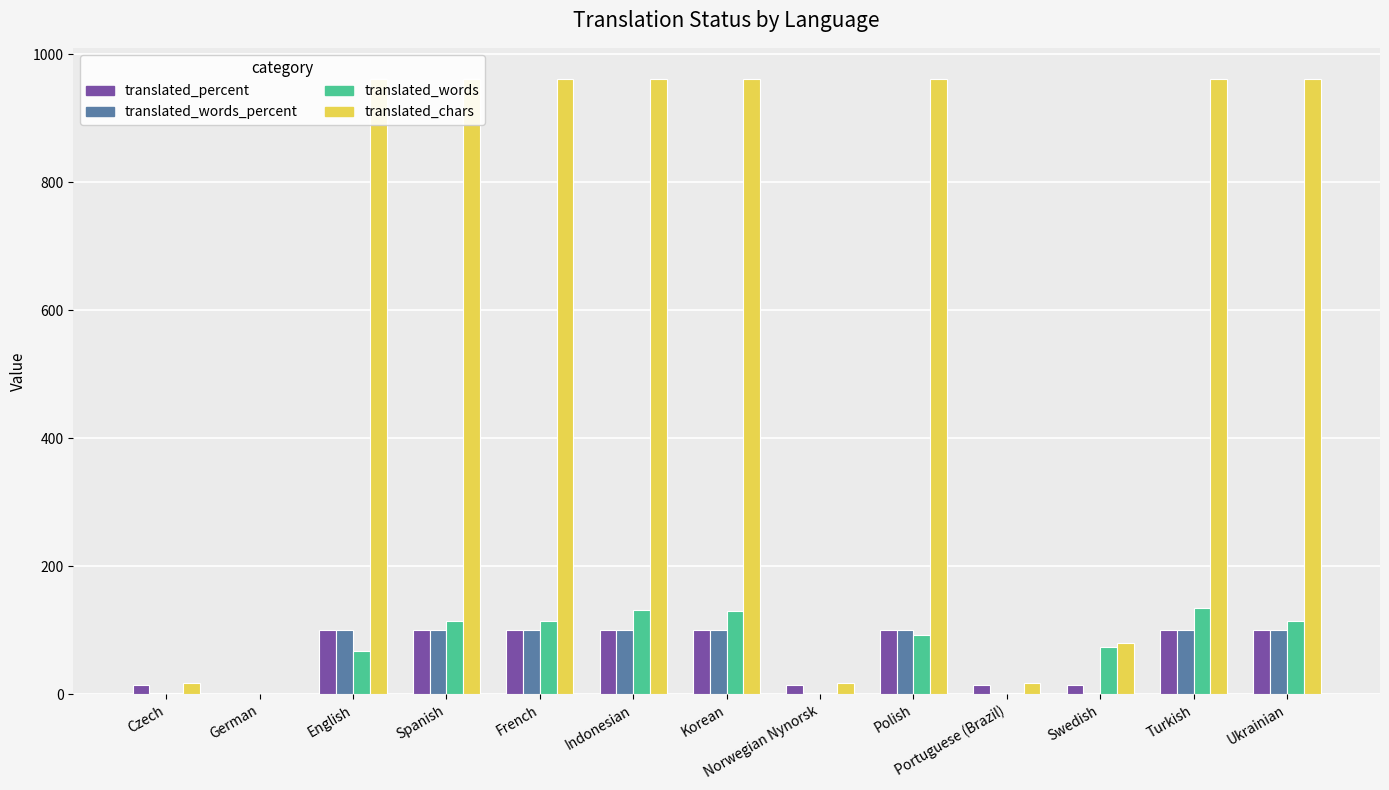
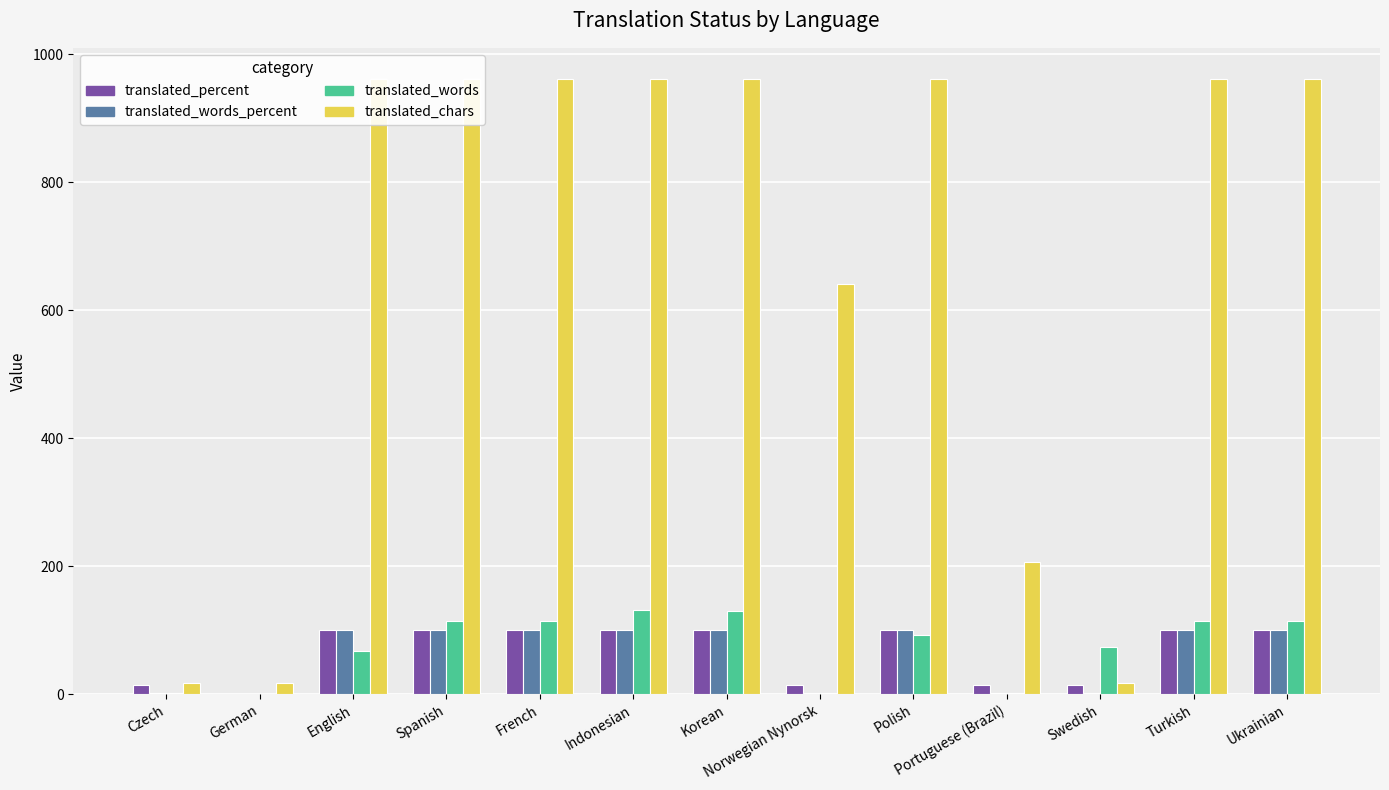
translated_chars, German: 0 -> 20
translated_chars, Norwegian Nynorsk: 20 -> 640
translated_chars, Portuguese (Brazil): 20 -> 210
translated_chars, Swedish: 80 -> 20
translated_words, Turkish: 130 -> 120
